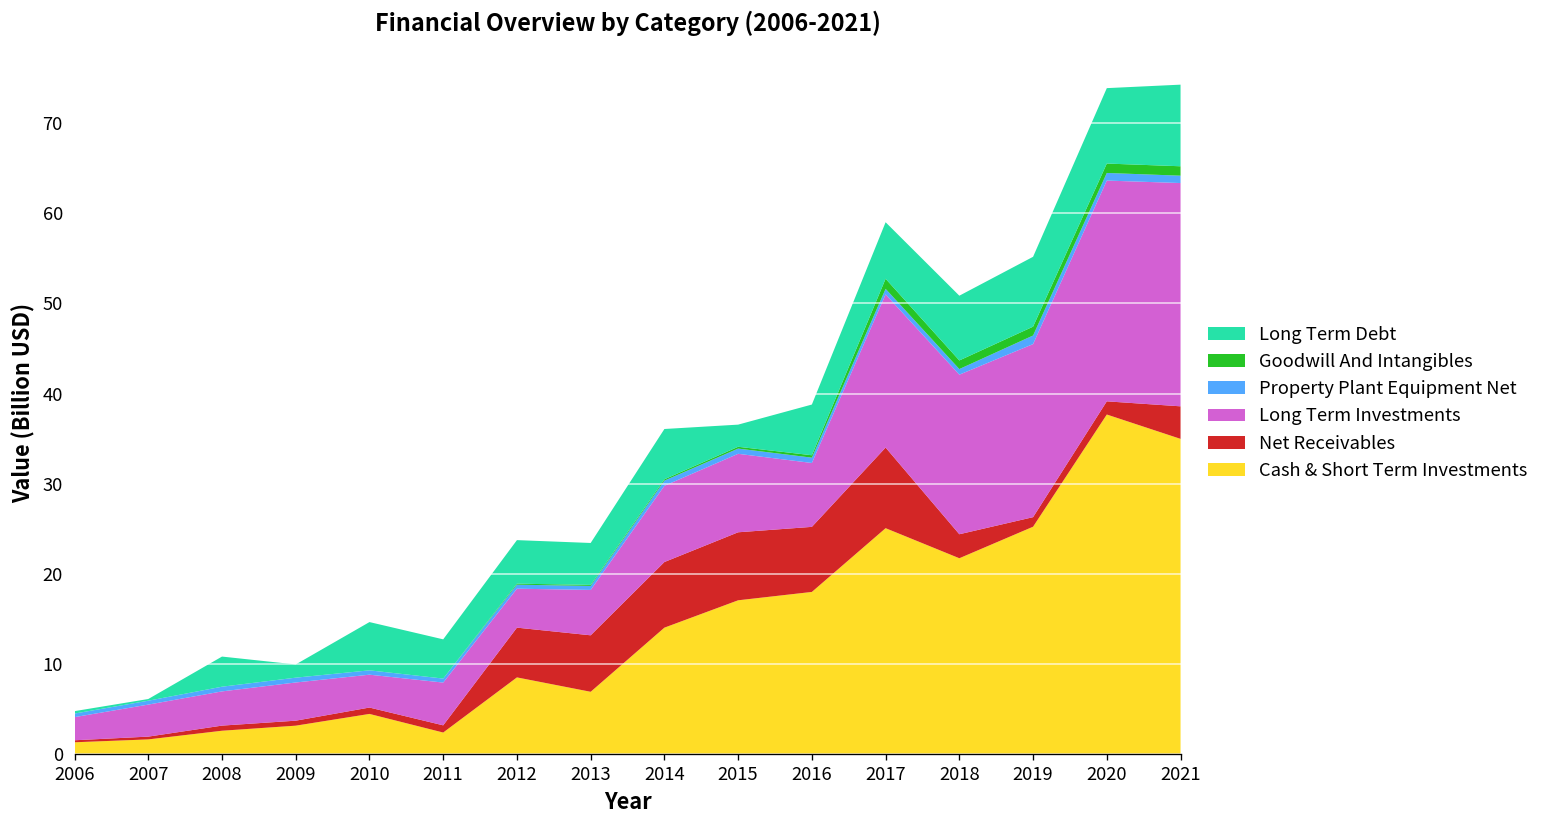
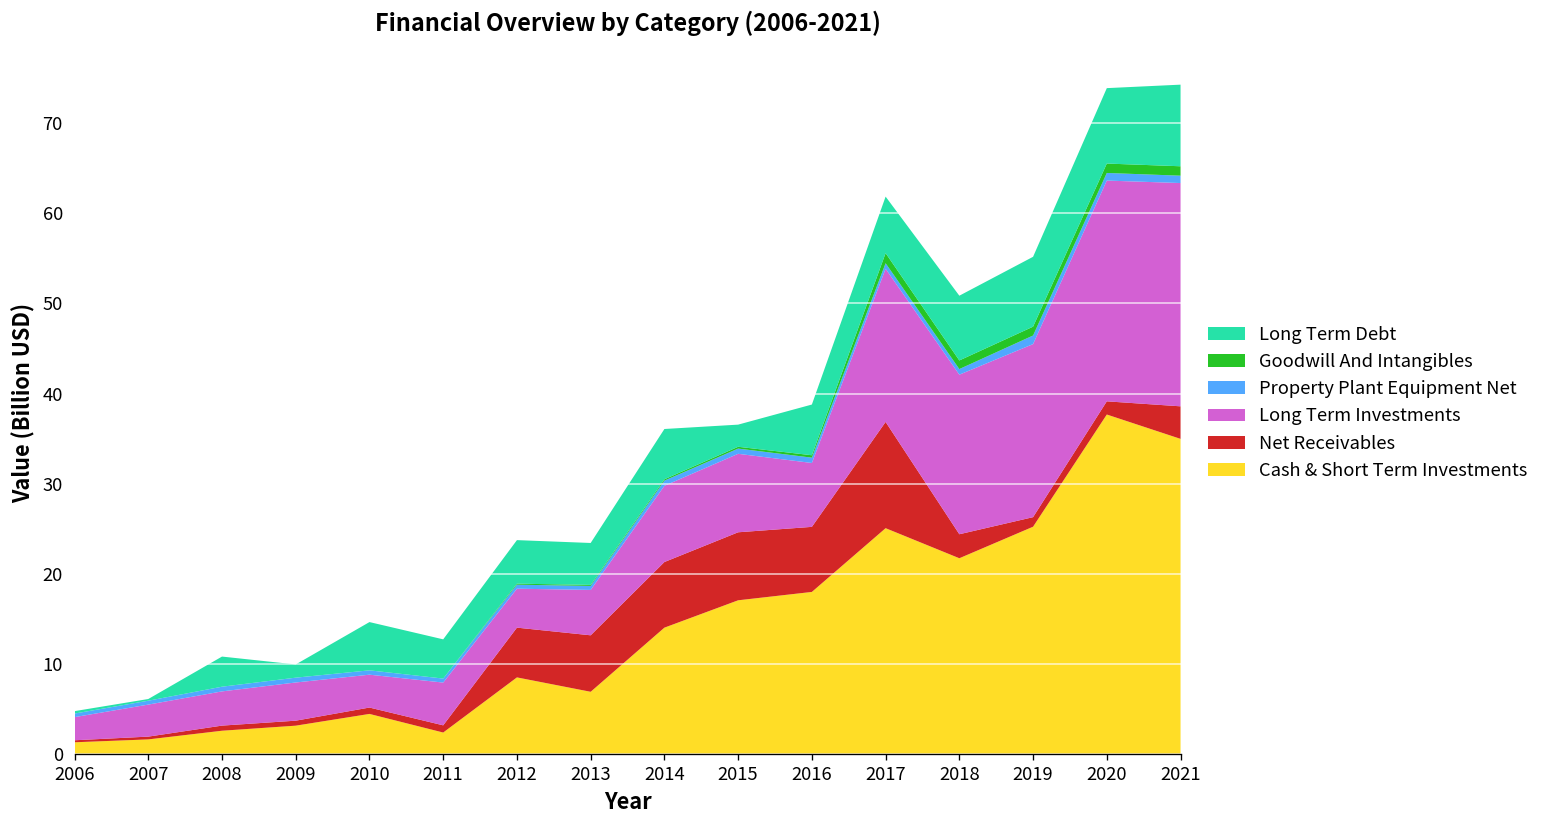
Net Receivables, 2017: 9 -> 12
